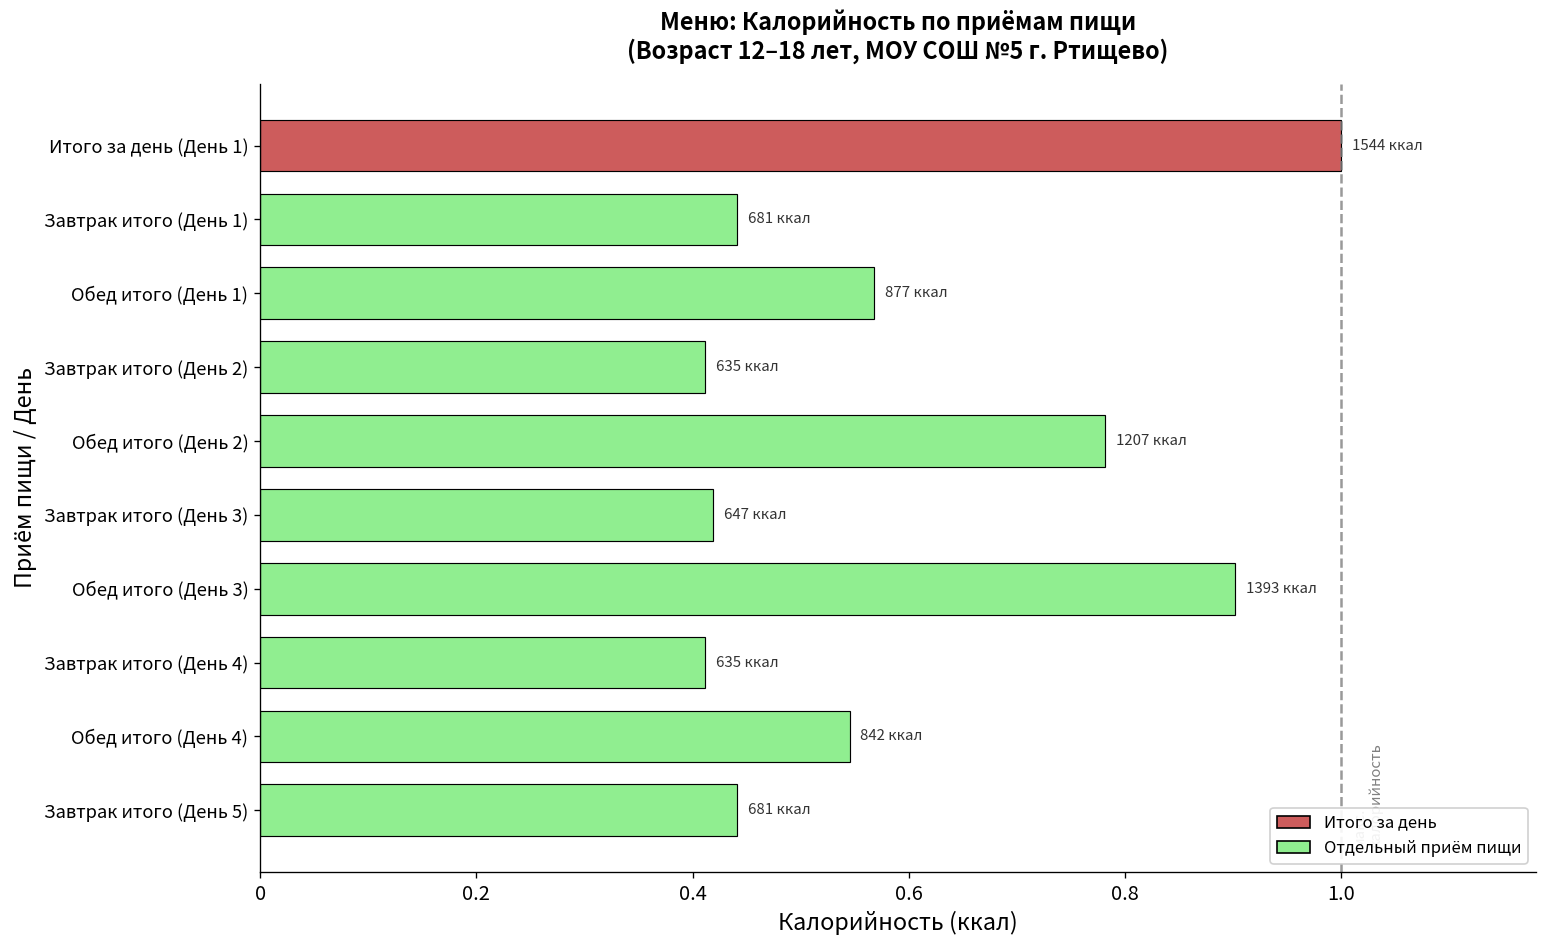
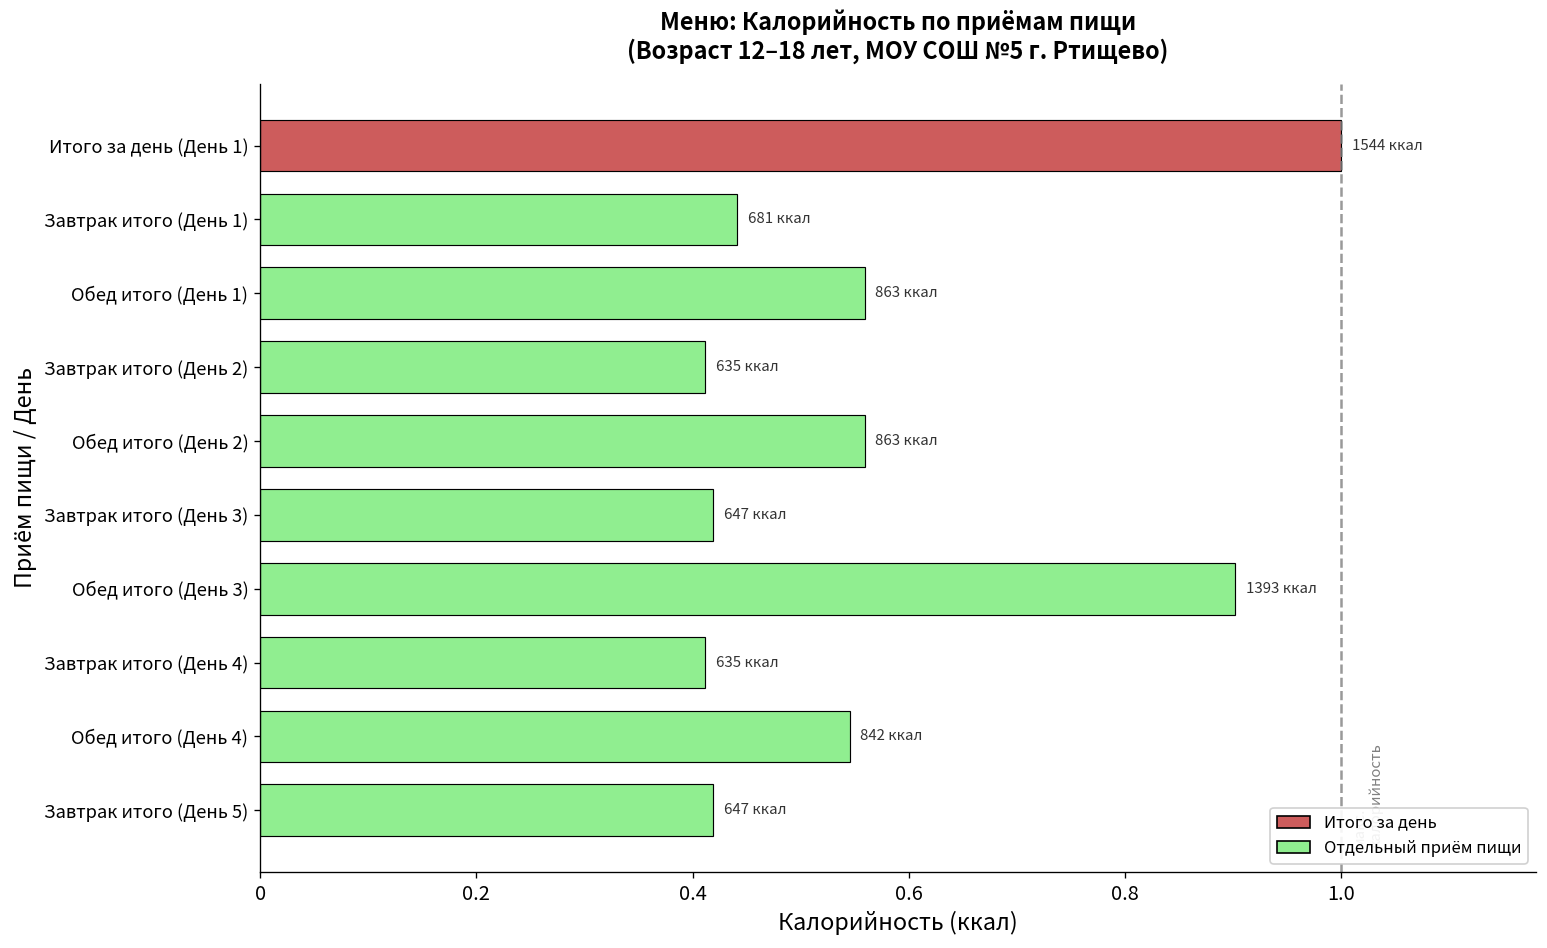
Обед итого (День 1): 877 -> 863
Обед итого (День 2): 1207 -> 863
Завтрак итого (День 5): 681 -> 647
